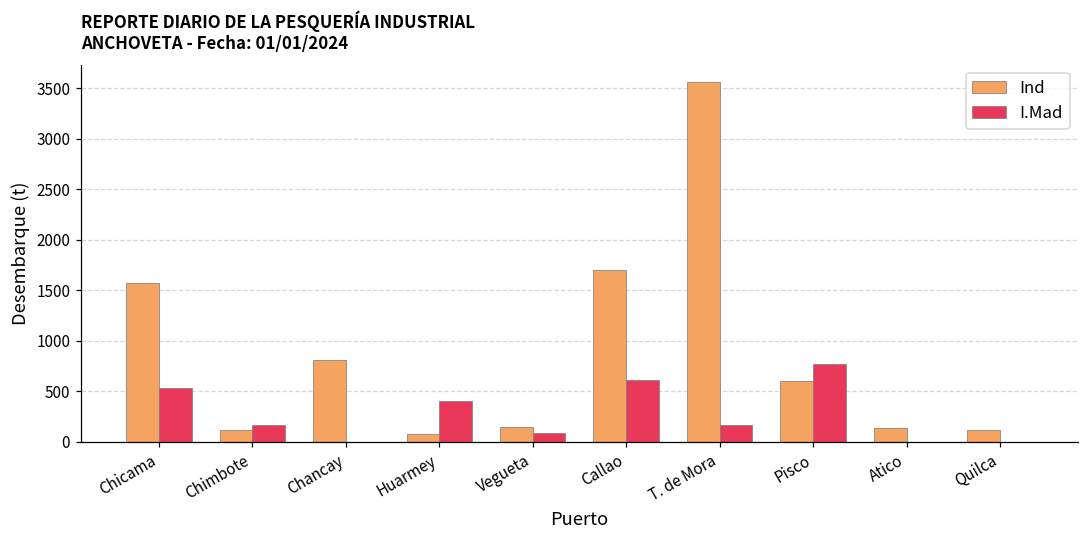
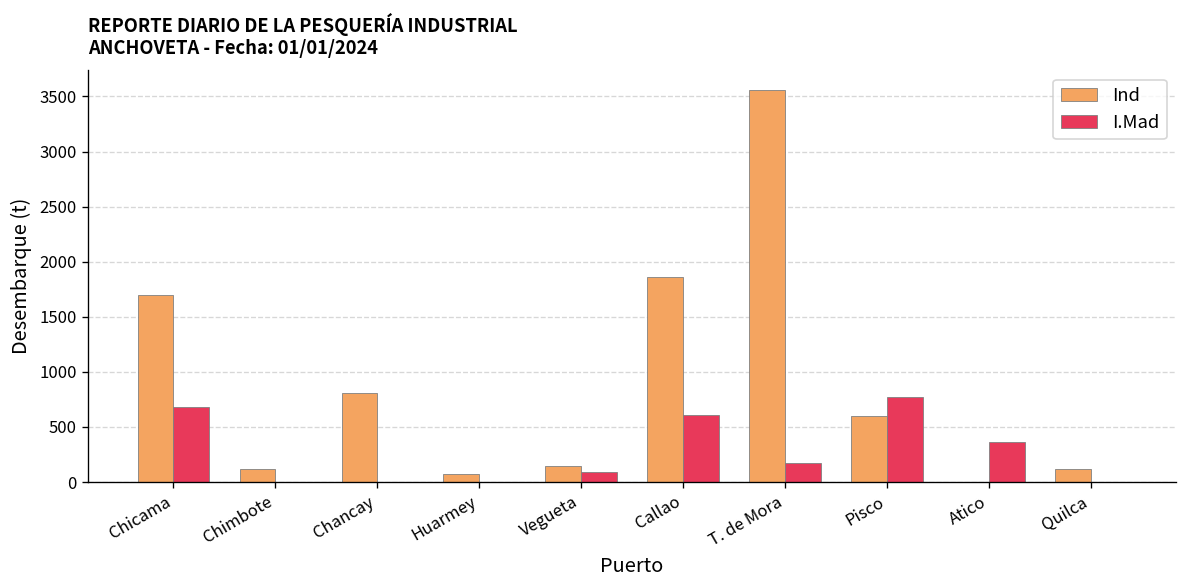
Ind, Chicama: 1600 -> 1700
I.Mad, Chicama: 500 -> 700
I.Mad, Chimbote: 200 -> 0
I.Mad, Huarmey: 400 -> 0
Ind, Callao: 1700 -> 1900
Ind, Atico: 100 -> 0
I.Mad, Atico: 0 -> 400
